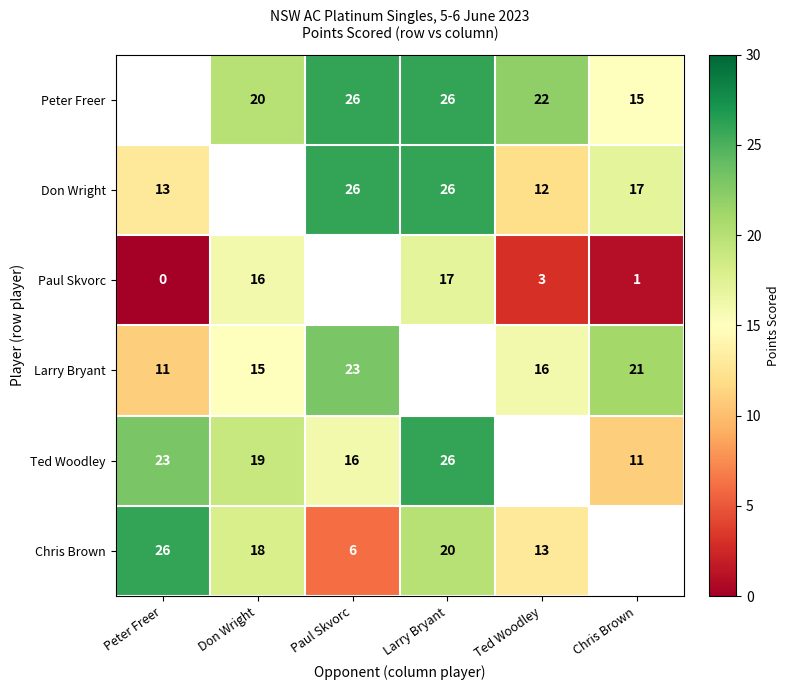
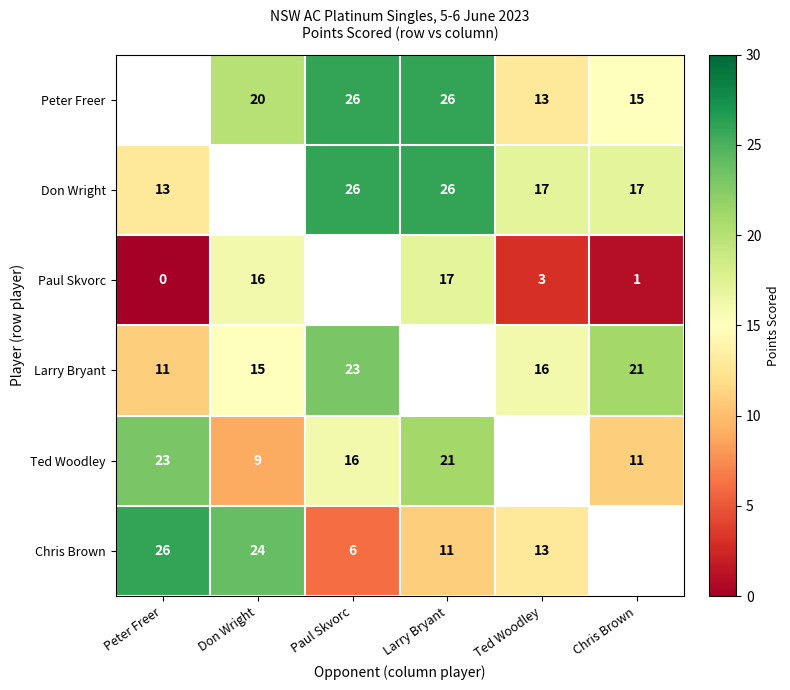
Peter Freer, Ted Woodley: 22 -> 13
Don Wright, Ted Woodley: 12 -> 17
Ted Woodley, Don Wright: 19 -> 9
Ted Woodley, Larry Bryant: 26 -> 21
Chris Brown, Don Wright: 18 -> 24
Chris Brown, Larry Bryant: 20 -> 11
